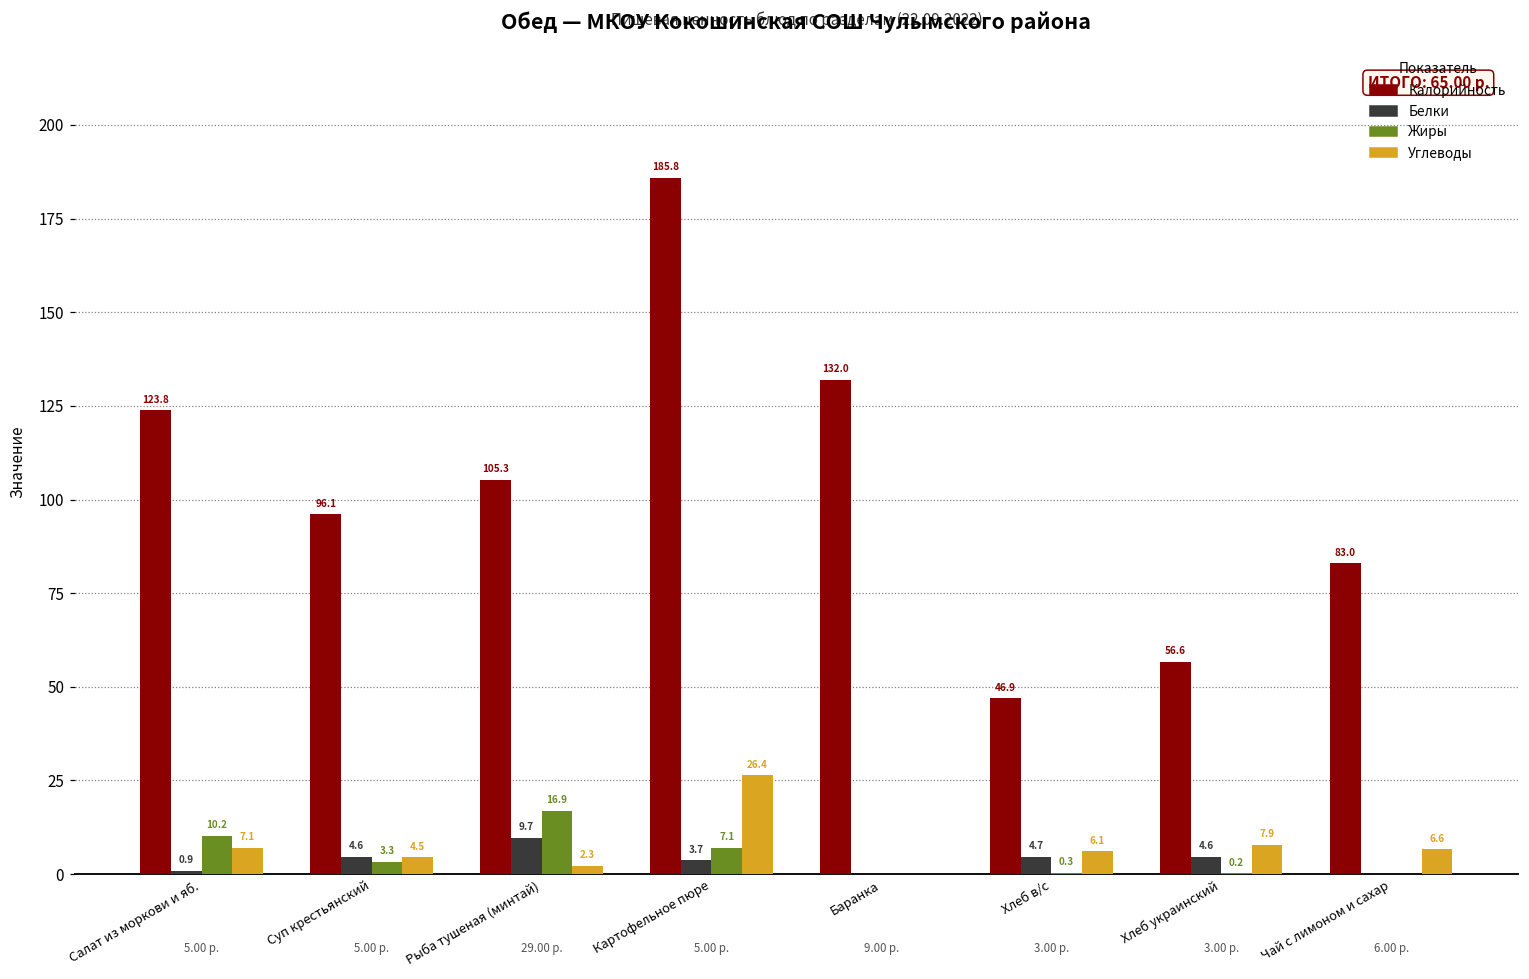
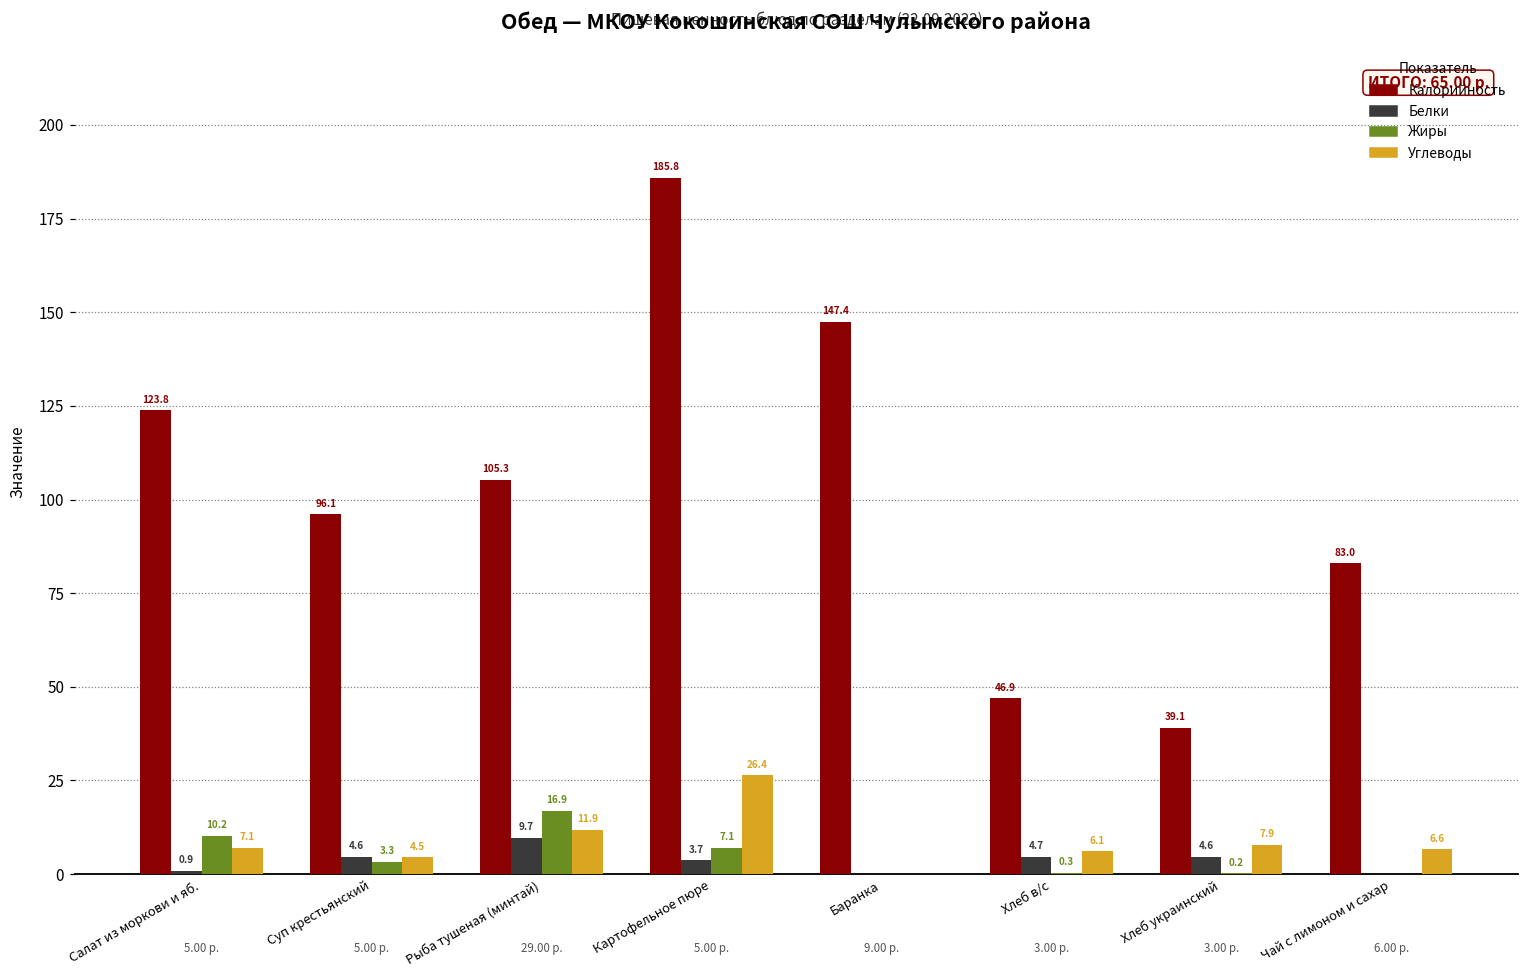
Углеводы, Рыба тушеная (минтай): 2.3 -> 11.9
Калорийность, Баранка: 132.0 -> 147.4
Калорийность, Хлеб украинский: 56.6 -> 39.1
